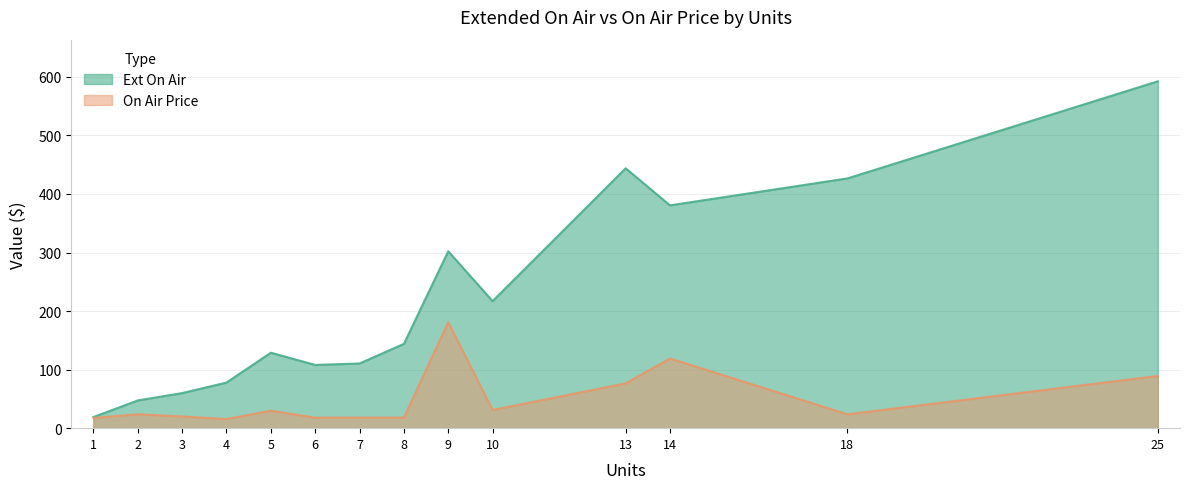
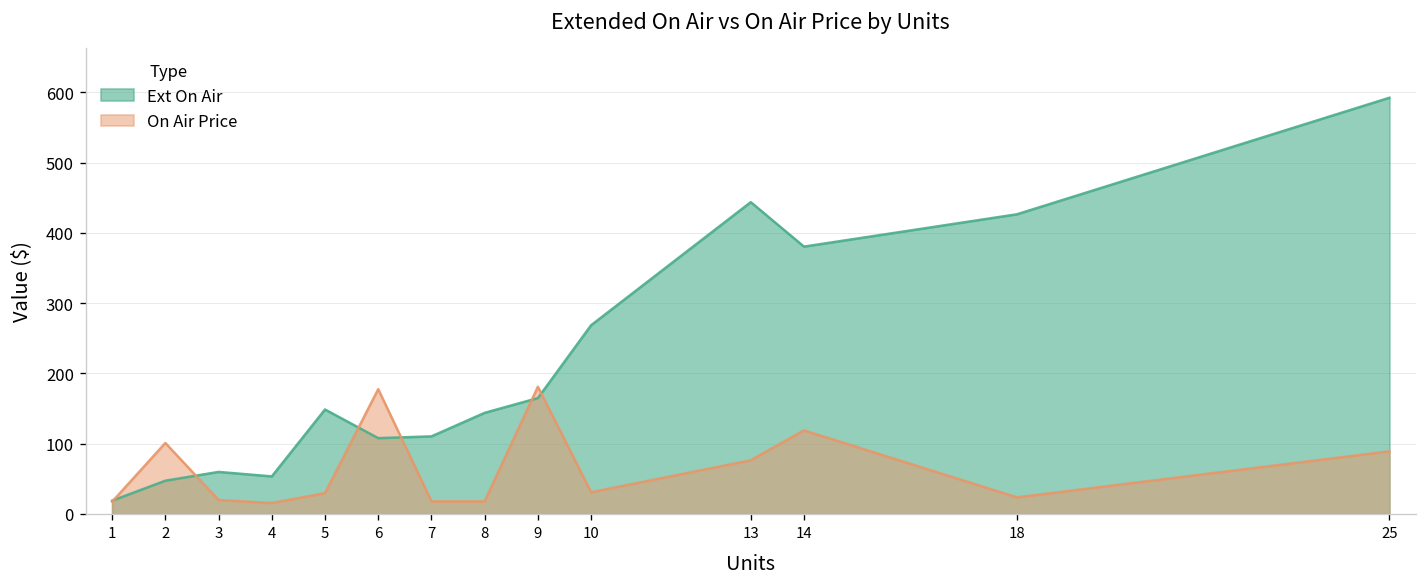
On Air Price, 2: 20 -> 100
Ext On Air, 4: 80 -> 50
Ext On Air, 5: 130 -> 150
On Air Price, 6: 20 -> 180
Ext On Air, 9: 300 -> 170
Ext On Air, 10: 220 -> 270
